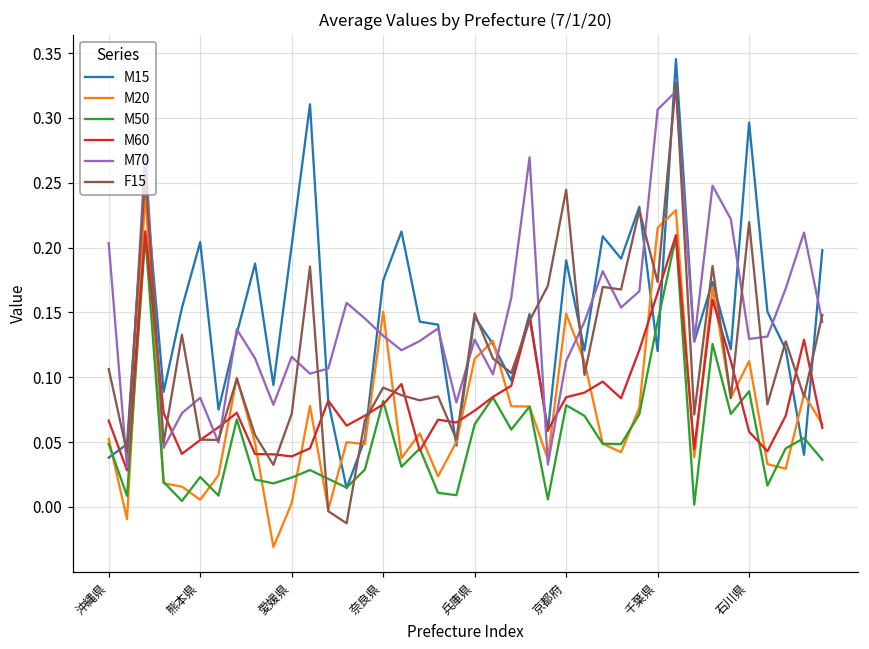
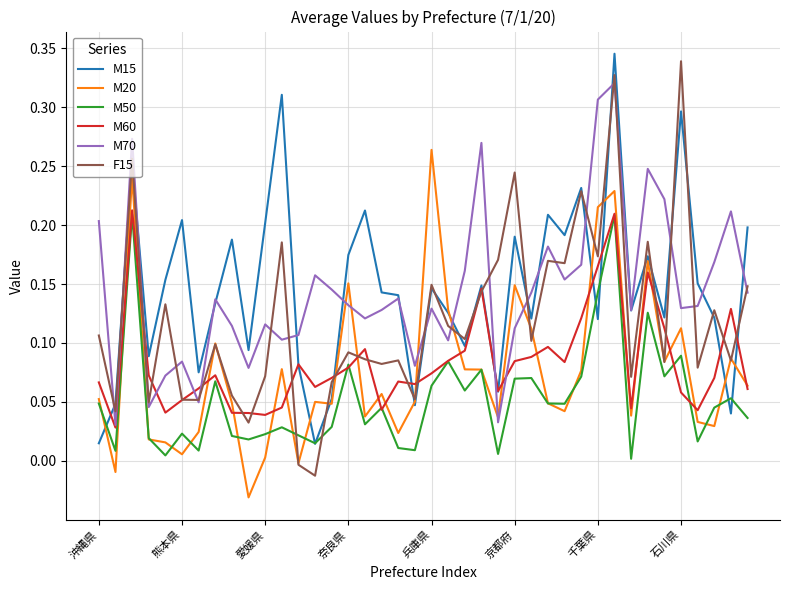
M15, 沖縄県: 0.038 -> 0.015
M20, 兵庫県: 0.114 -> 0.264
M50, 京都府: 0.078 -> 0.070
F15, 石川県: 0.220 -> 0.339
